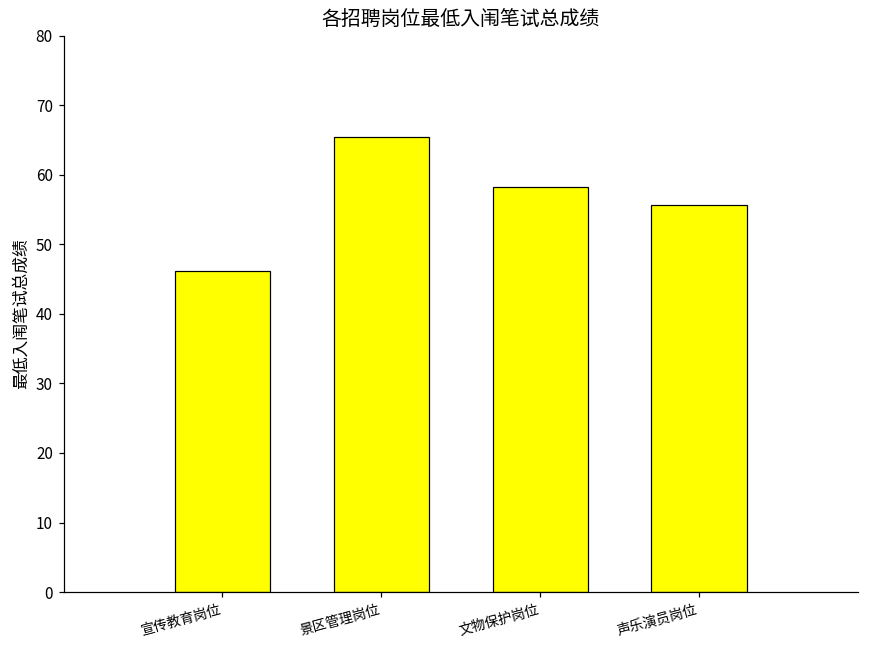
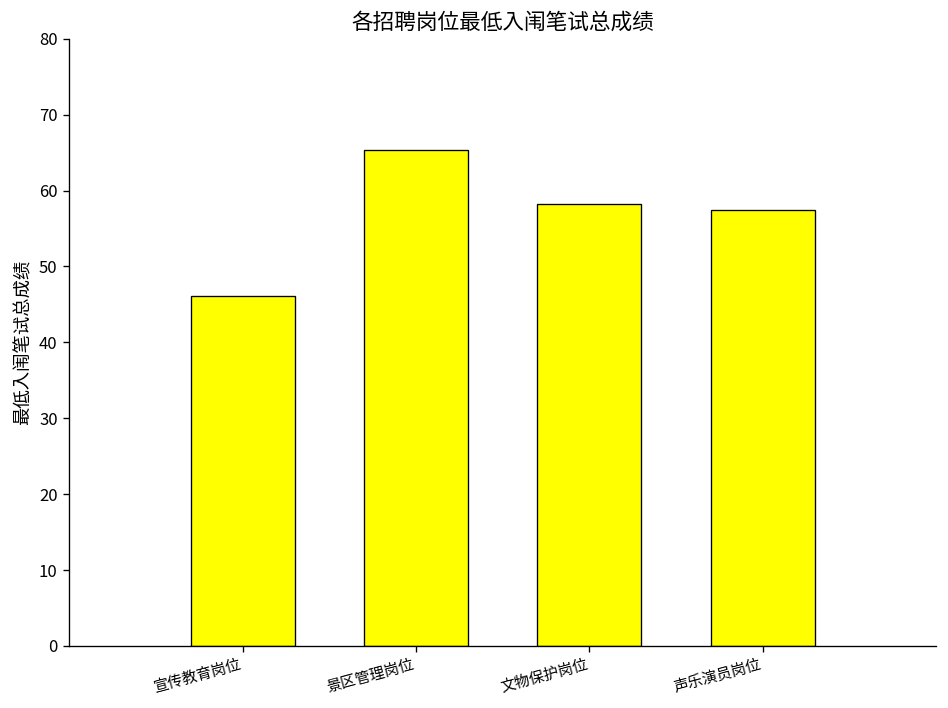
声乐演员岗位: 56 -> 57
